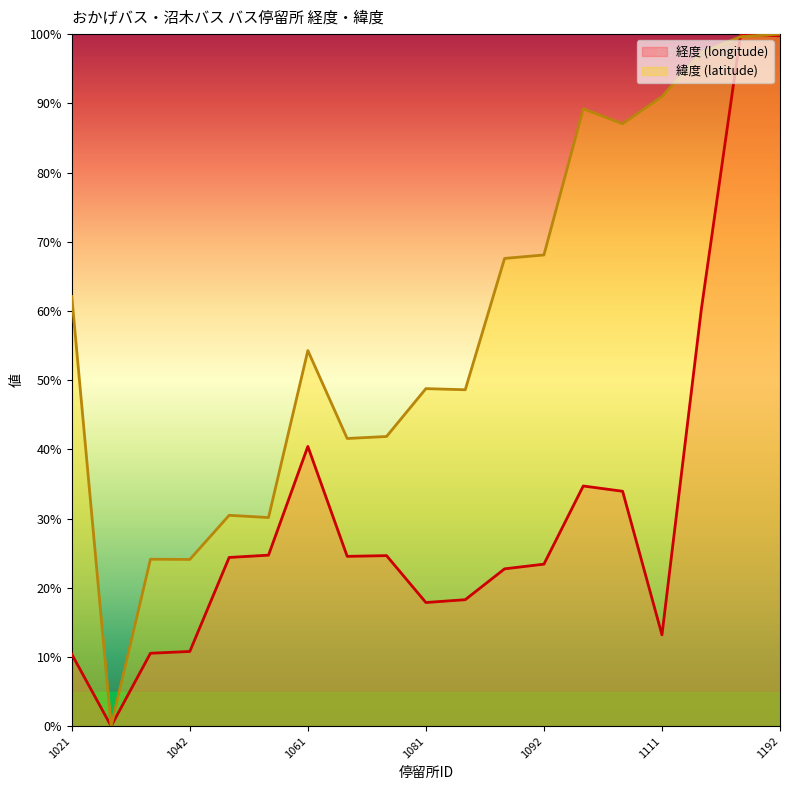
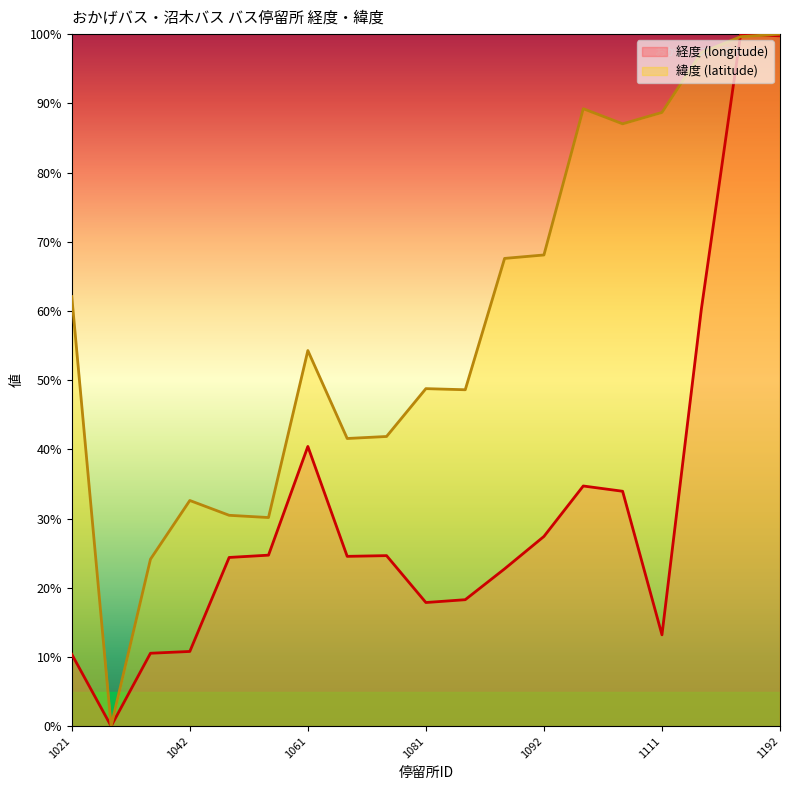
緯度 (latitude), 1042: 24% -> 33%
経度 (longitude), 1092: 23% -> 27%
緯度 (latitude), 1111: 91% -> 89%
